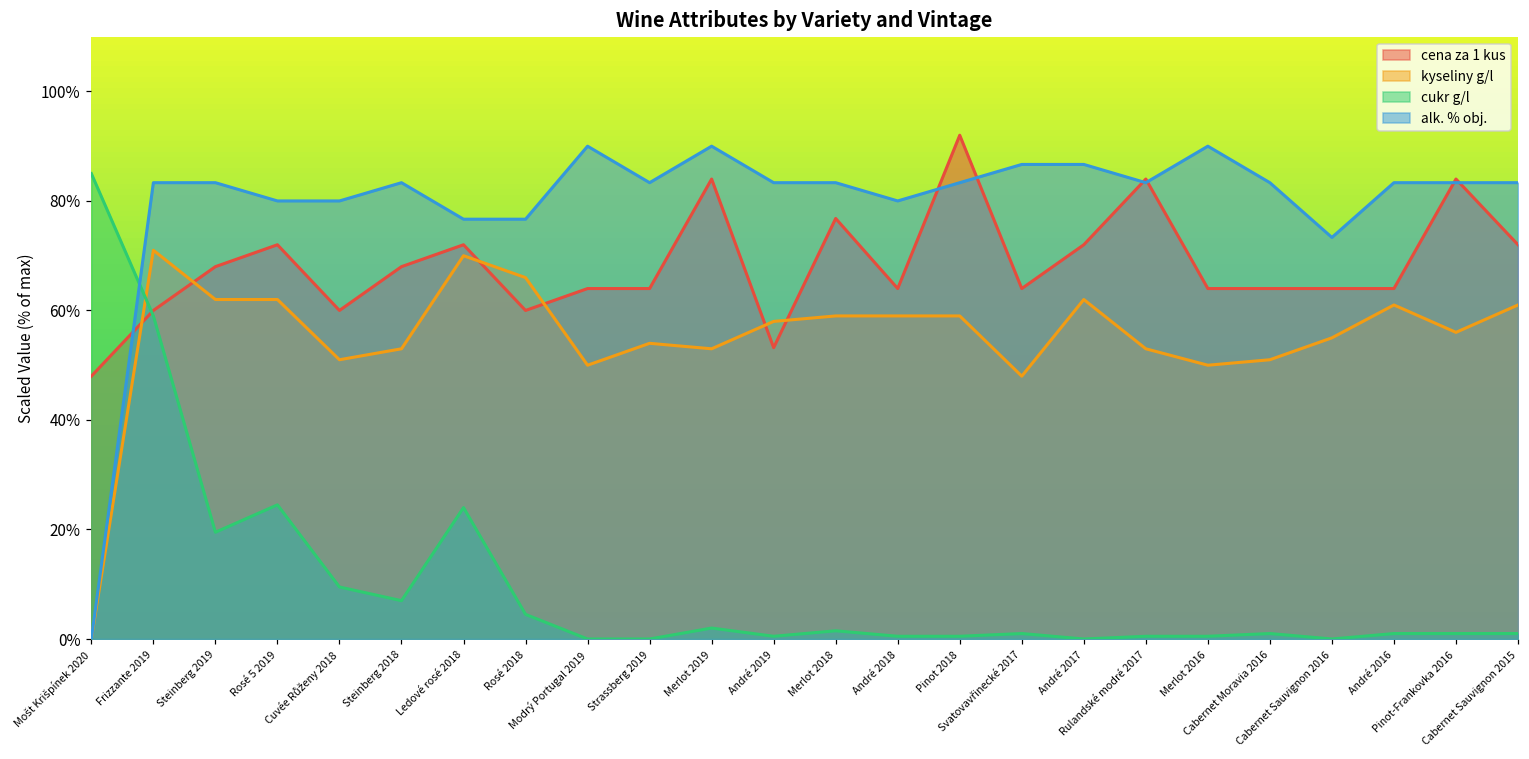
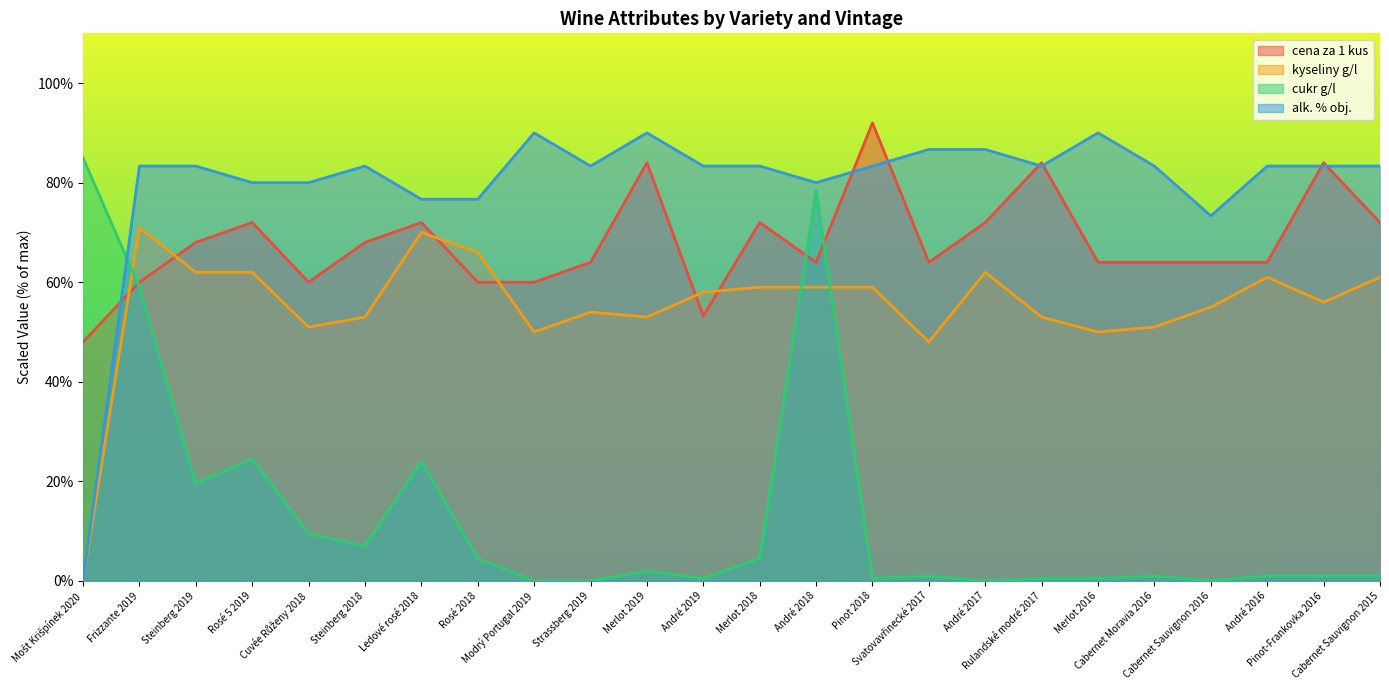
cena za 1 kus, Modrý Portugal 2019: 64% -> 60%
cena za 1 kus, Merlot 2018: 77% -> 72%
cukr g/l, Merlot 2018: 2% -> 5%
cukr g/l, André 2018: 1% -> 78%
